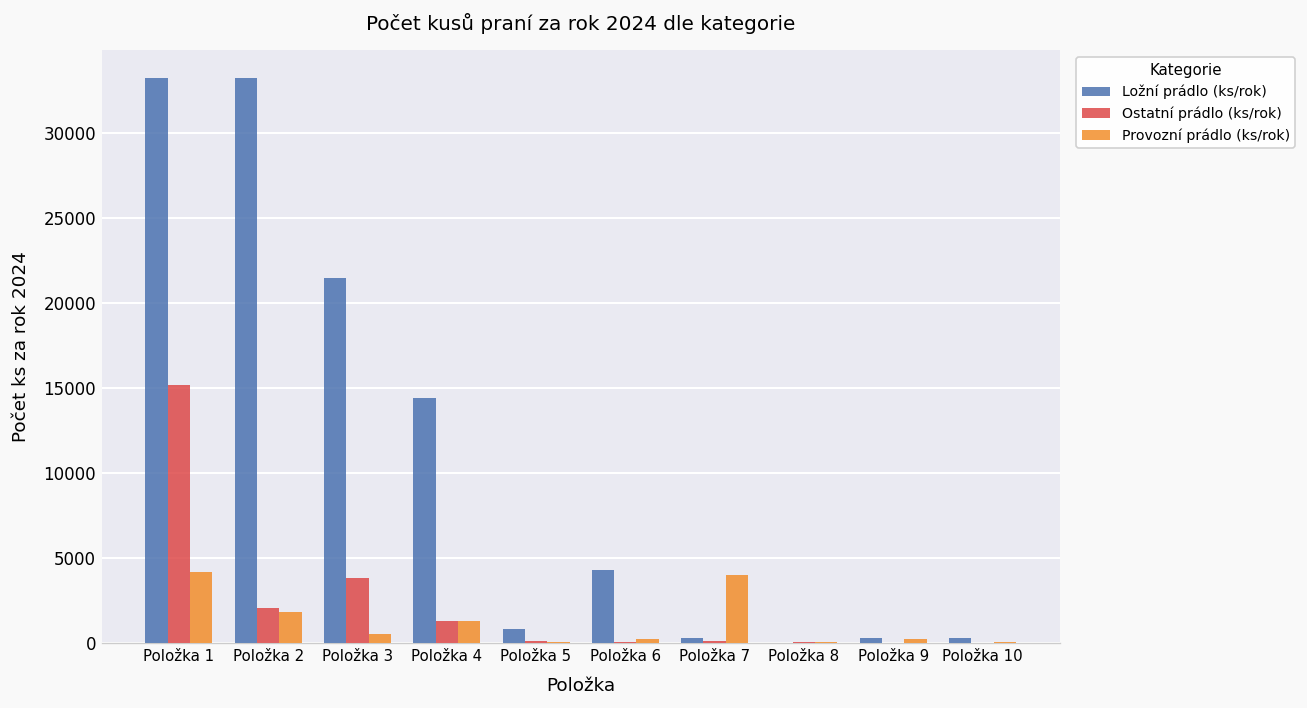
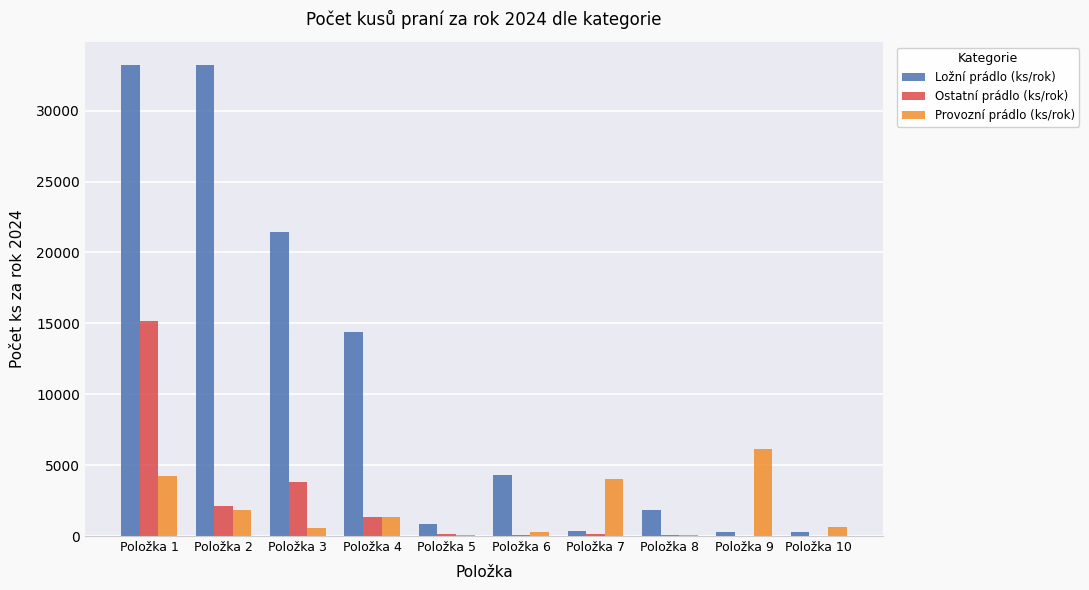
Ložní prádlo (ks/rok), Položka 8: 0 -> 1800
Provozní prádlo (ks/rok), Položka 9: 300 -> 6200
Provozní prádlo (ks/rok), Položka 10: 100 -> 700
